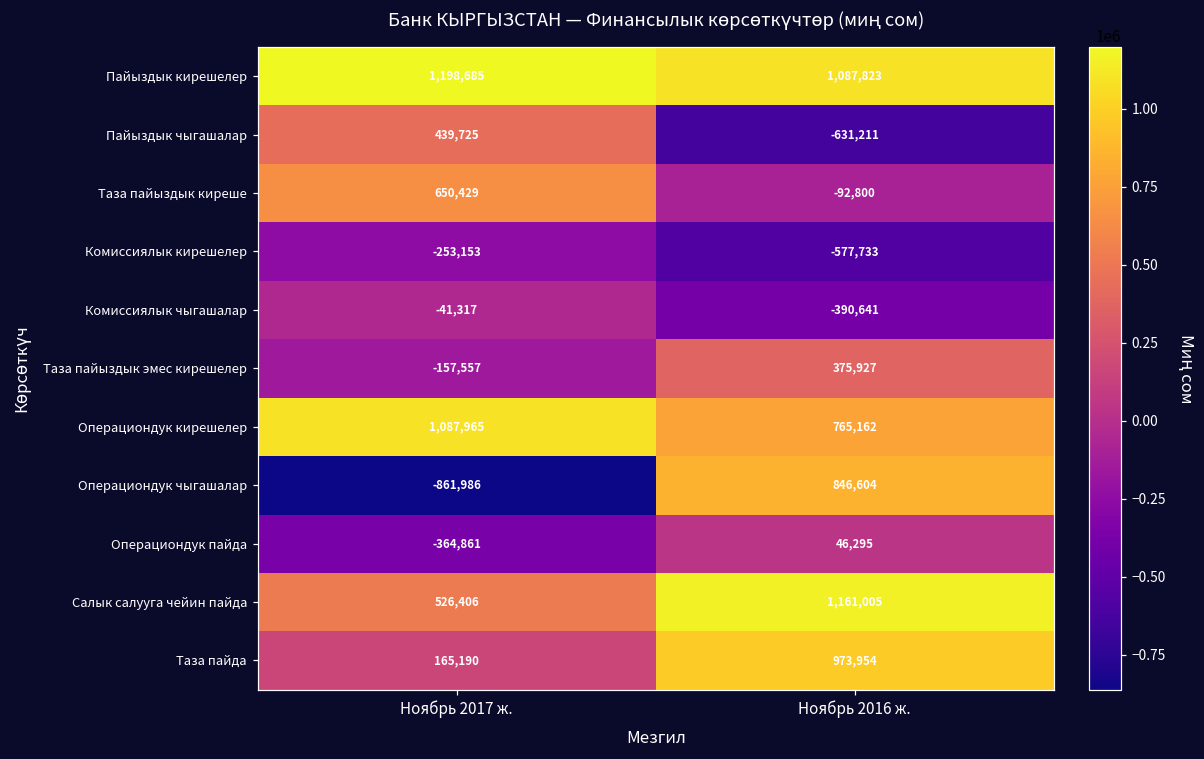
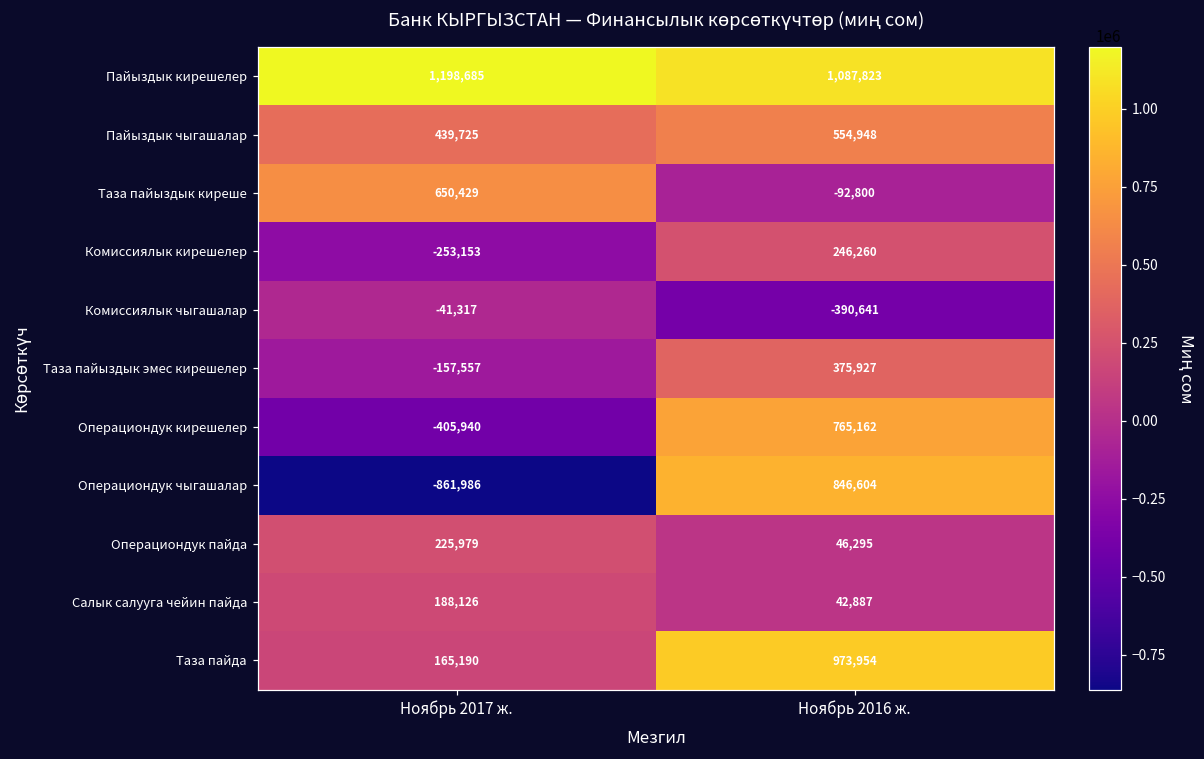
Пайыздык чыгашалар, Ноябрь 2016 ж.: -631,211 -> 554,948
Комиссиялык кирешелер, Ноябрь 2016 ж.: -577,733 -> 246,260
Операциондук кирешелер, Ноябрь 2017 ж.: 1,087,965 -> -405,940
Операциондук пайда, Ноябрь 2017 ж.: -364,861 -> 225,979
Салык салууга чейин пайда, Ноябрь 2017 ж.: 526,406 -> 188,126
Салык салууга чейин пайда, Ноябрь 2016 ж.: 1,161,005 -> 42,887
